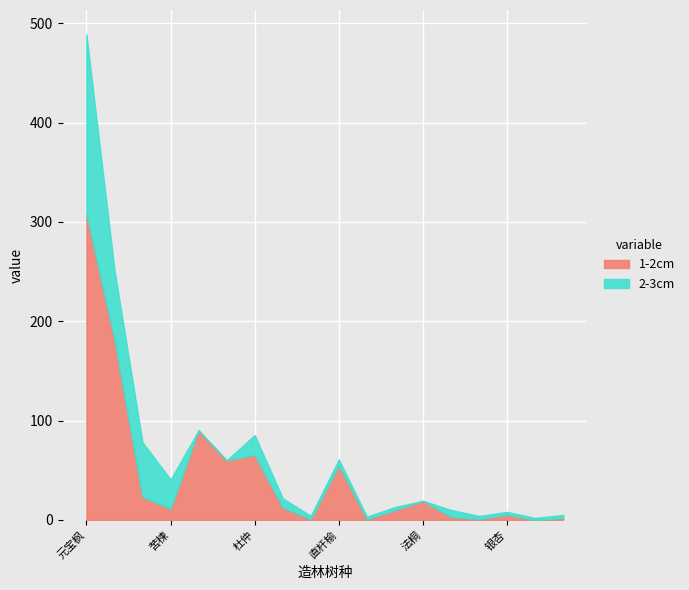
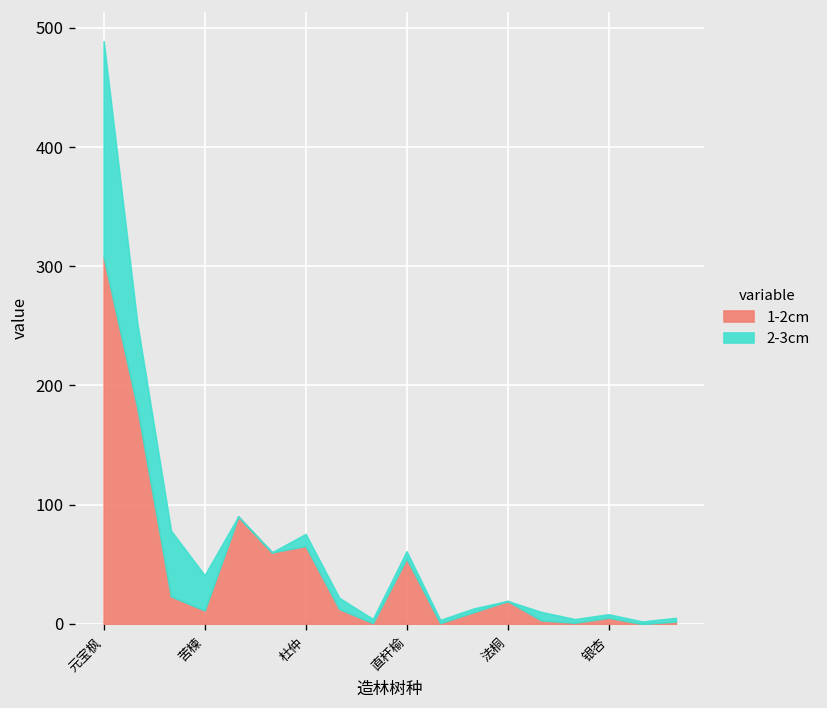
2-3cm, 杜仲: 20 -> 10
